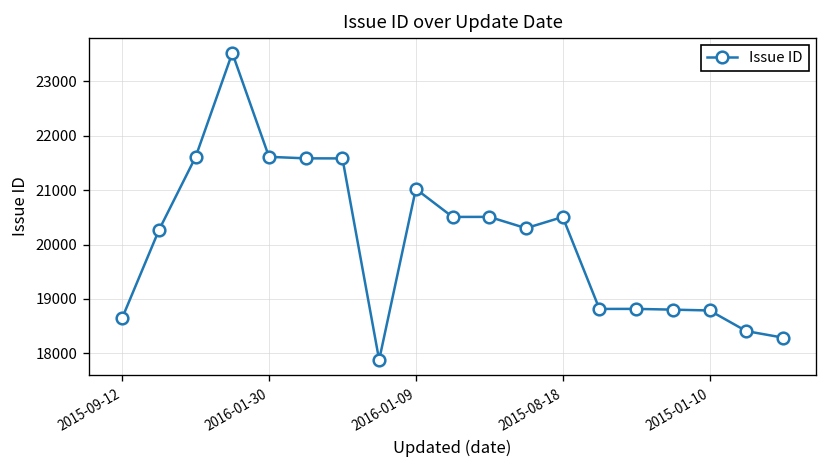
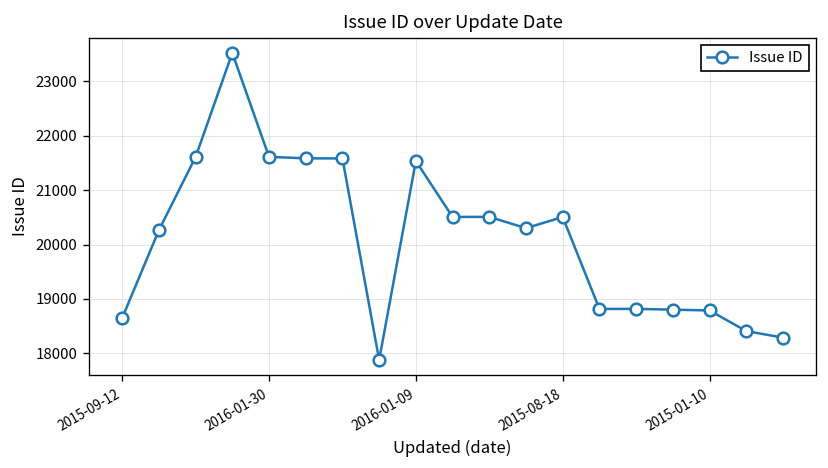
2016-01-09: 21000 -> 21500
